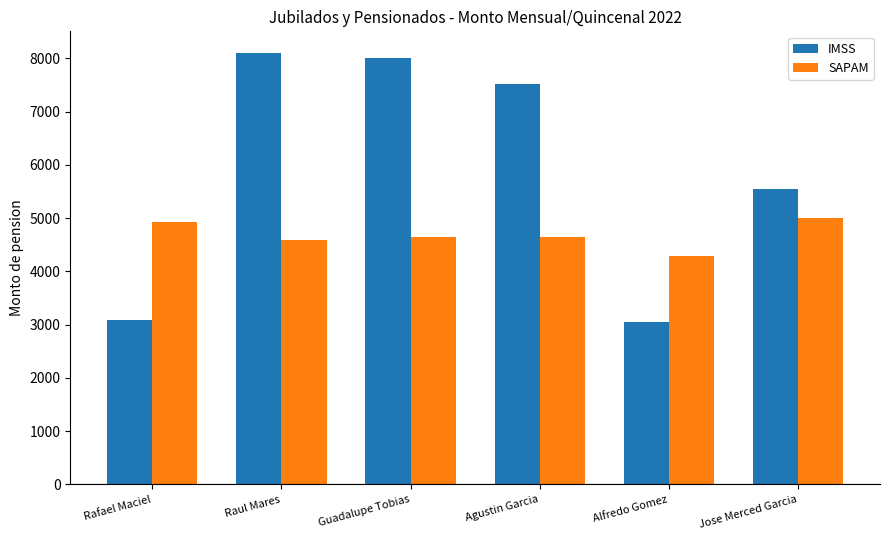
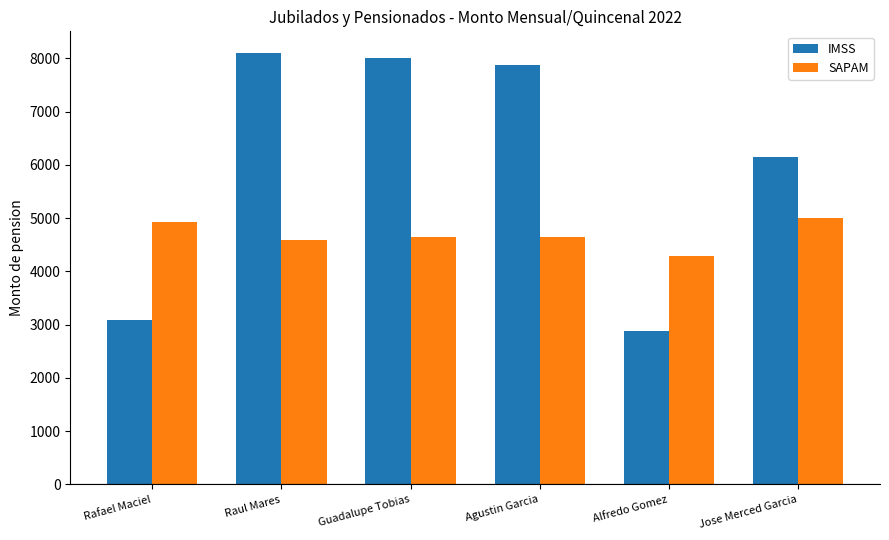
IMSS, Agustin Garcia: 7500 -> 7900
IMSS, Alfredo Gomez: 3100 -> 2900
IMSS, Jose Merced Garcia: 5500 -> 6200
